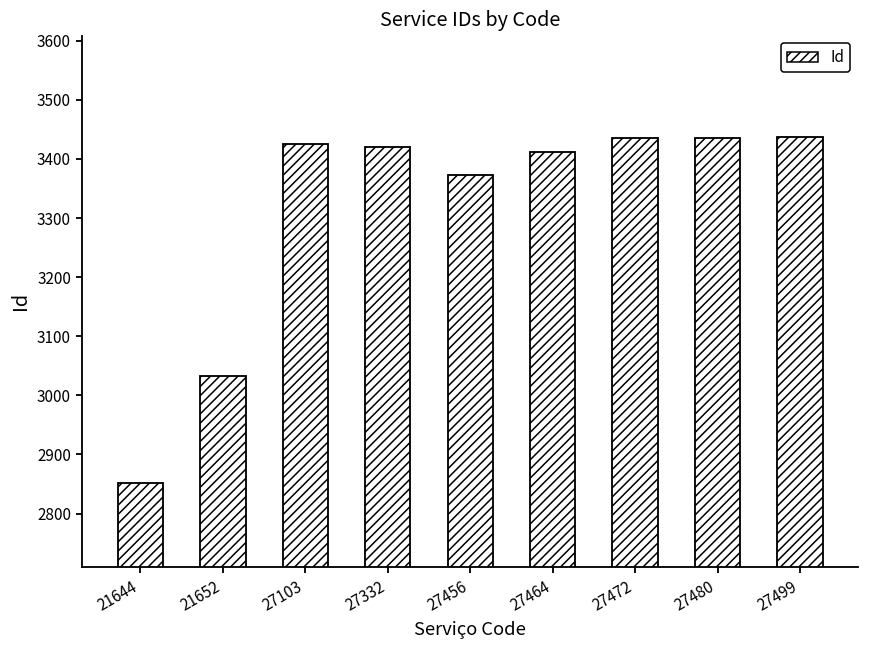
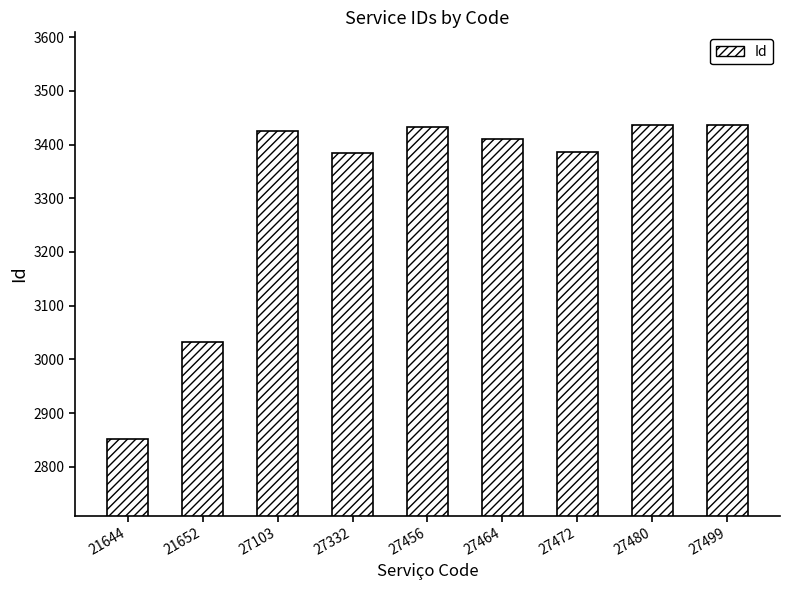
27332: 3420 -> 3390
27456: 3370 -> 3430
27472: 3440 -> 3390
